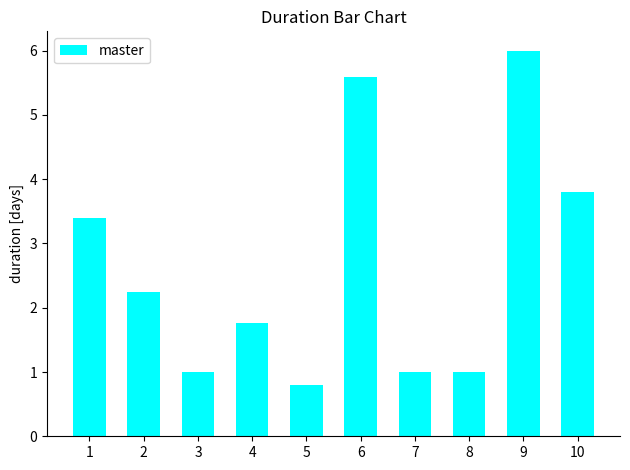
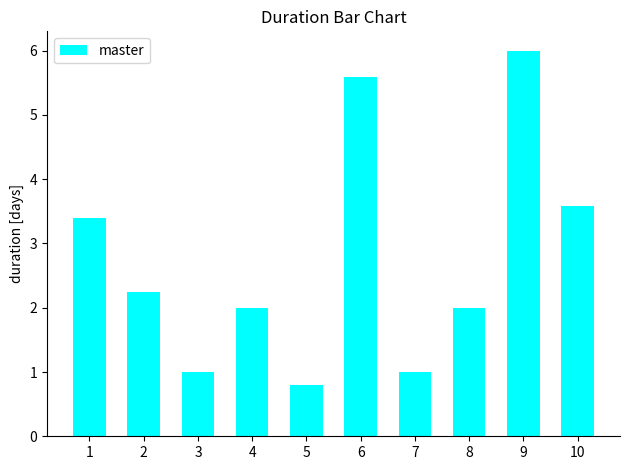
4: 1.8 -> 2.0
8: 1.0 -> 2.0
10: 3.8 -> 3.6
